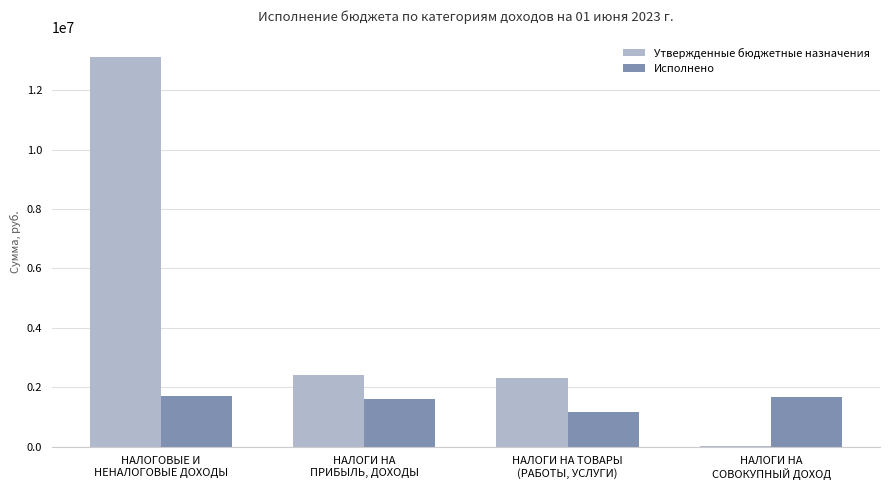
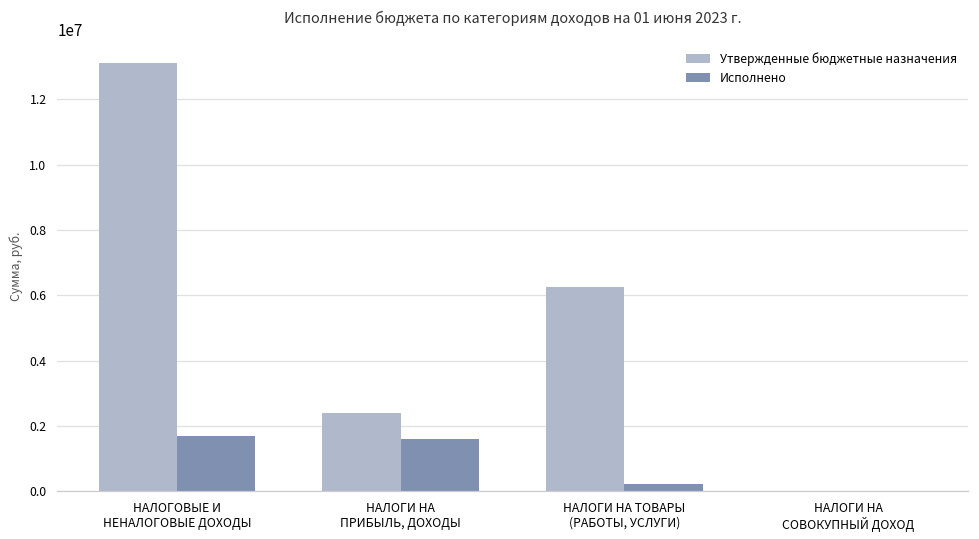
Утвержденные бюджетные назначения, НАЛОГИ НА ТОВАРЫ (РАБОТЫ, УСЛУГИ): 2300000 -> 6200000
Исполнено, НАЛОГИ НА ТОВАРЫ (РАБОТЫ, УСЛУГИ): 1200000 -> 200000
Исполнено, НАЛОГИ НА СОВОКУПНЫЙ ДОХОД: 1700000 -> 0
